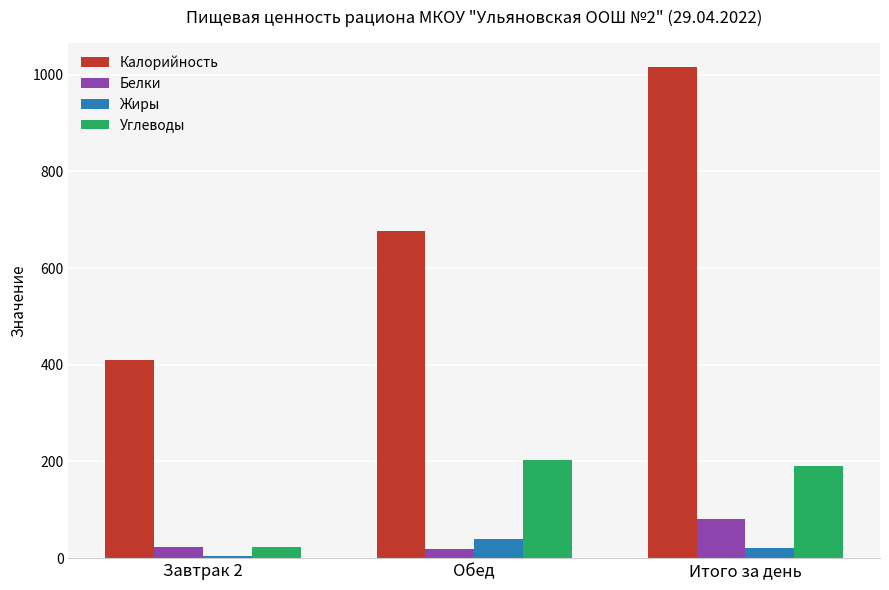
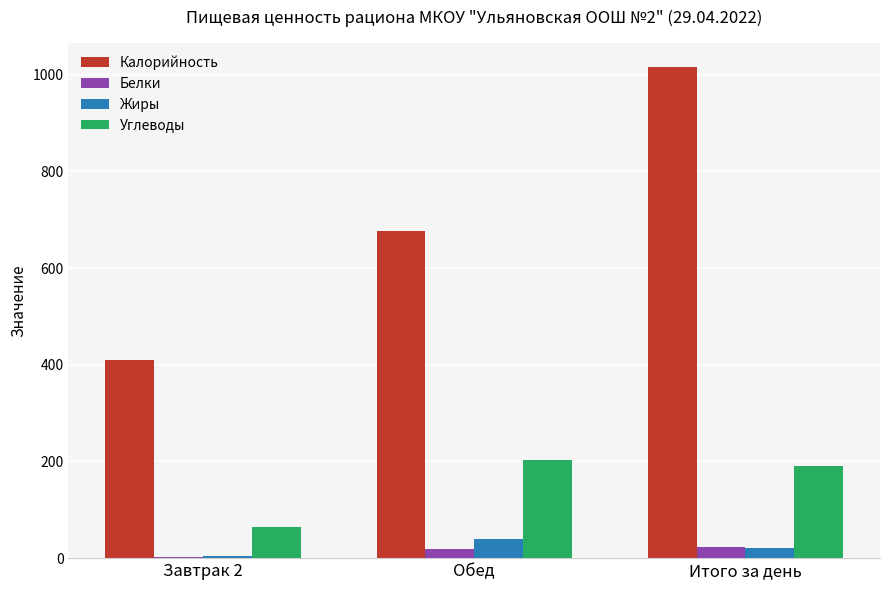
Белки, Завтрак 2: 20 -> 0
Углеводы, Завтрак 2: 20 -> 60
Белки, Итого за день: 80 -> 20
